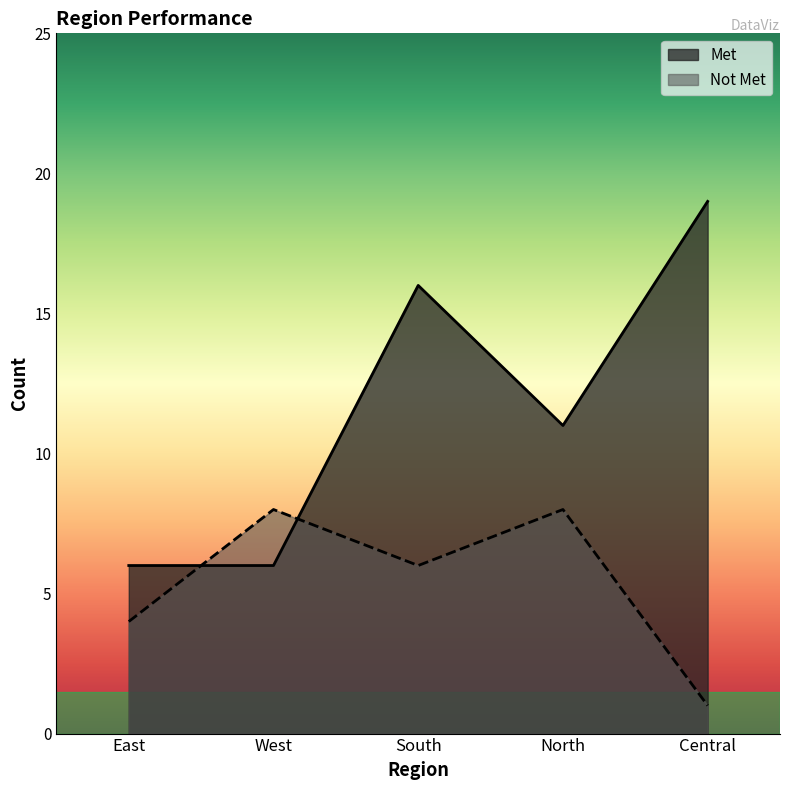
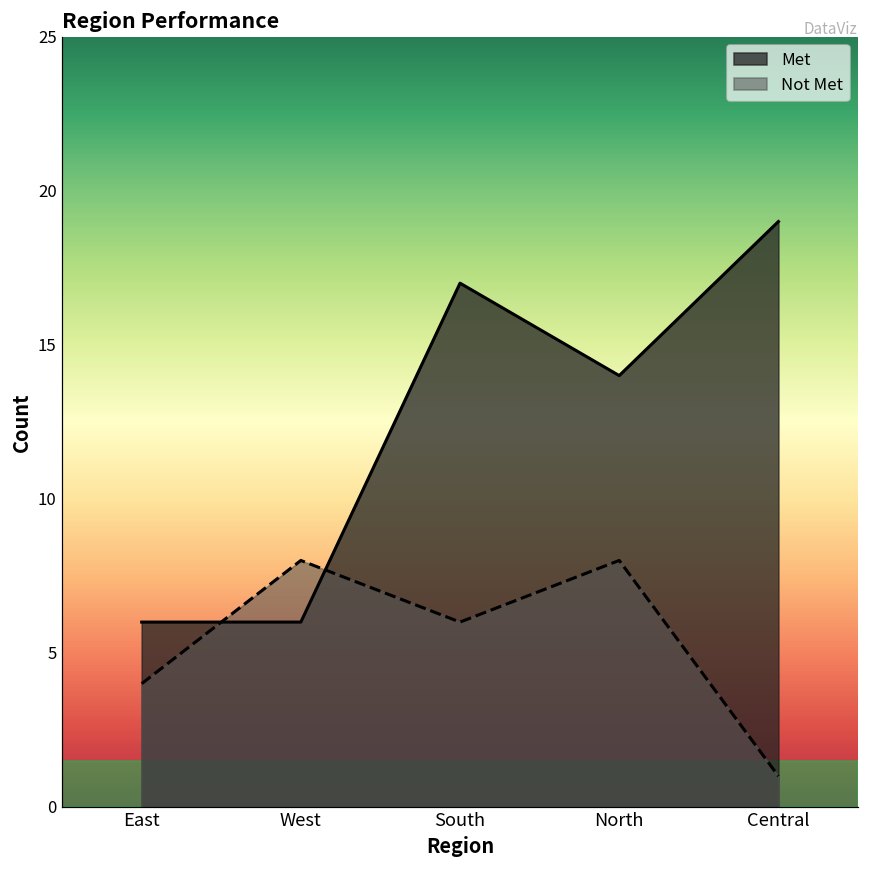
Met, South: 16 -> 17
Met, North: 11 -> 14
